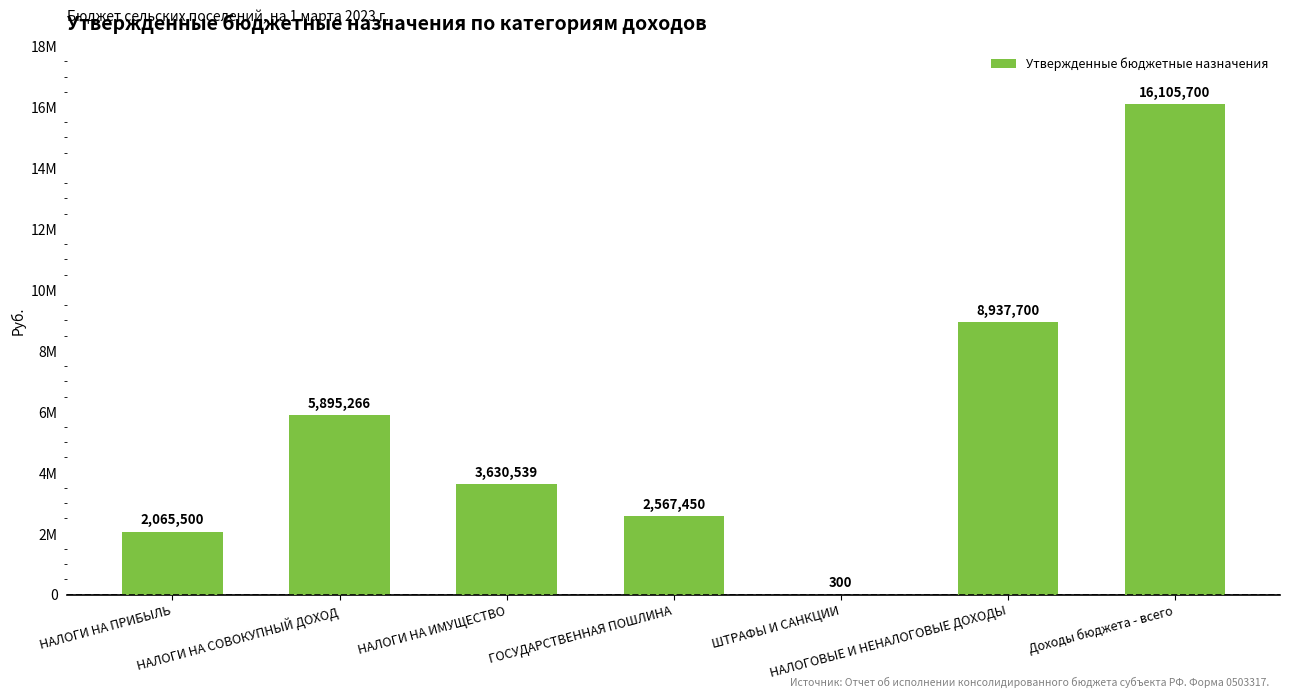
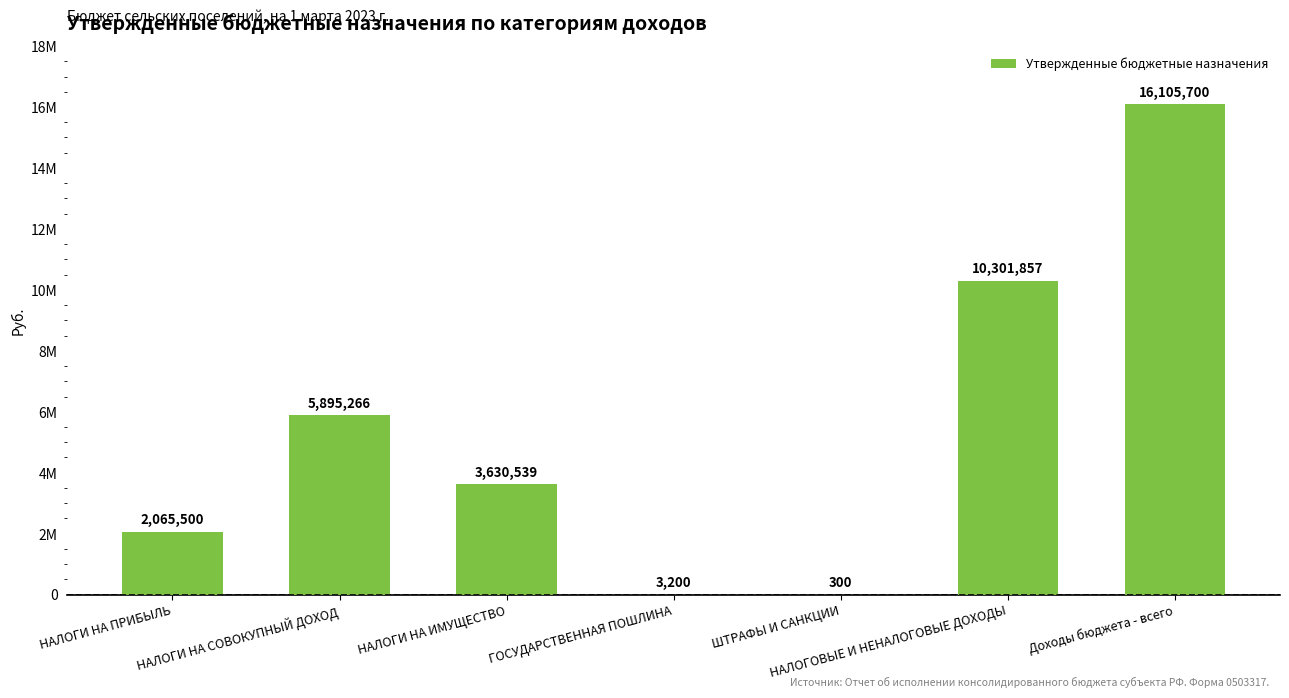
ГОСУДАРСТВЕННАЯ ПОШЛИНА: 2,567,450 -> 3,200
НАЛОГОВЫЕ И НЕНАЛОГОВЫЕ ДОХОДЫ: 8,937,700 -> 10,301,857
